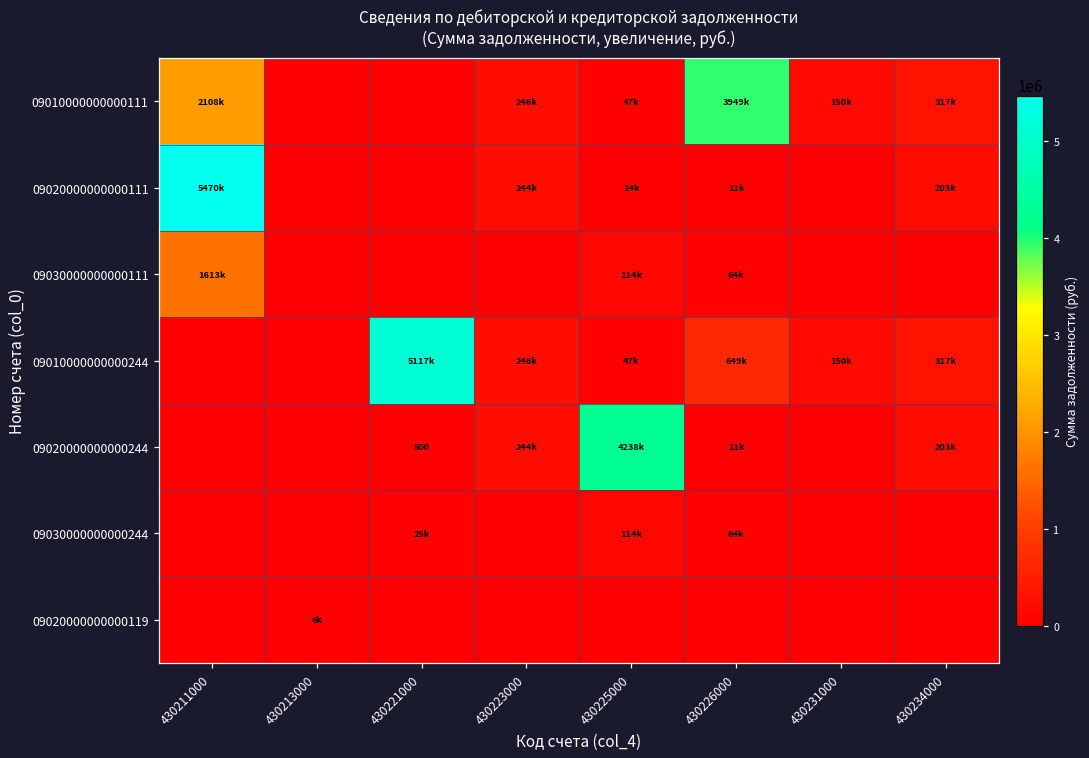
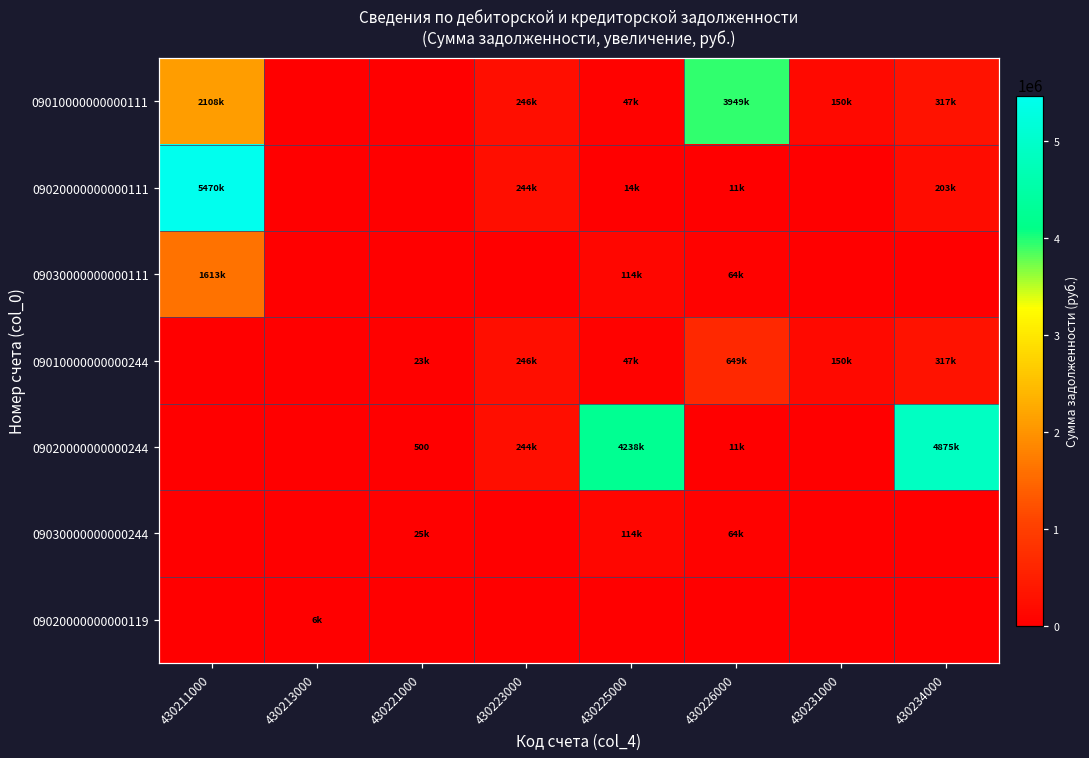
09010000000000244, 430221000: 5117k -> 23k
09020000000000244, 430234000: 203k -> 4875k
